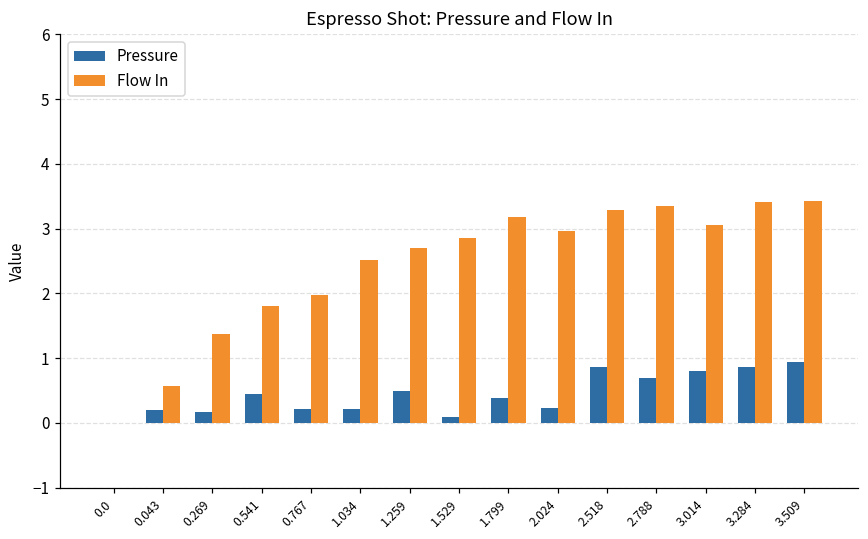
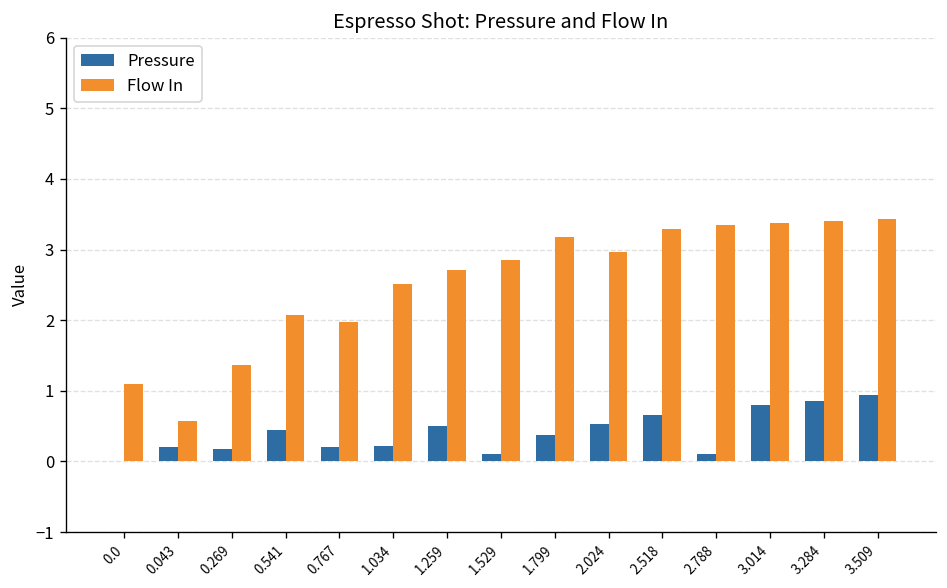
Flow In, 0.0: 0.0 -> 1.1
Flow In, 0.541: 1.8 -> 2.1
Pressure, 2.024: 0.2 -> 0.5
Pressure, 2.518: 0.9 -> 0.7
Pressure, 2.788: 0.7 -> 0.1
Flow In, 3.014: 3.1 -> 3.4
